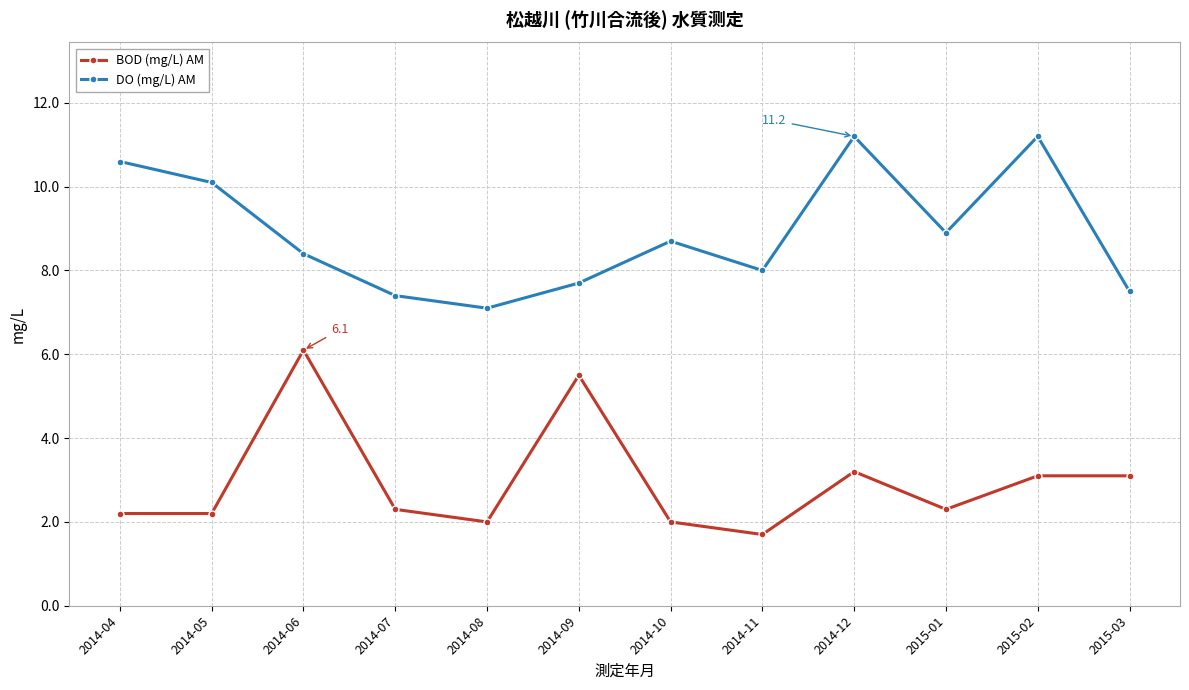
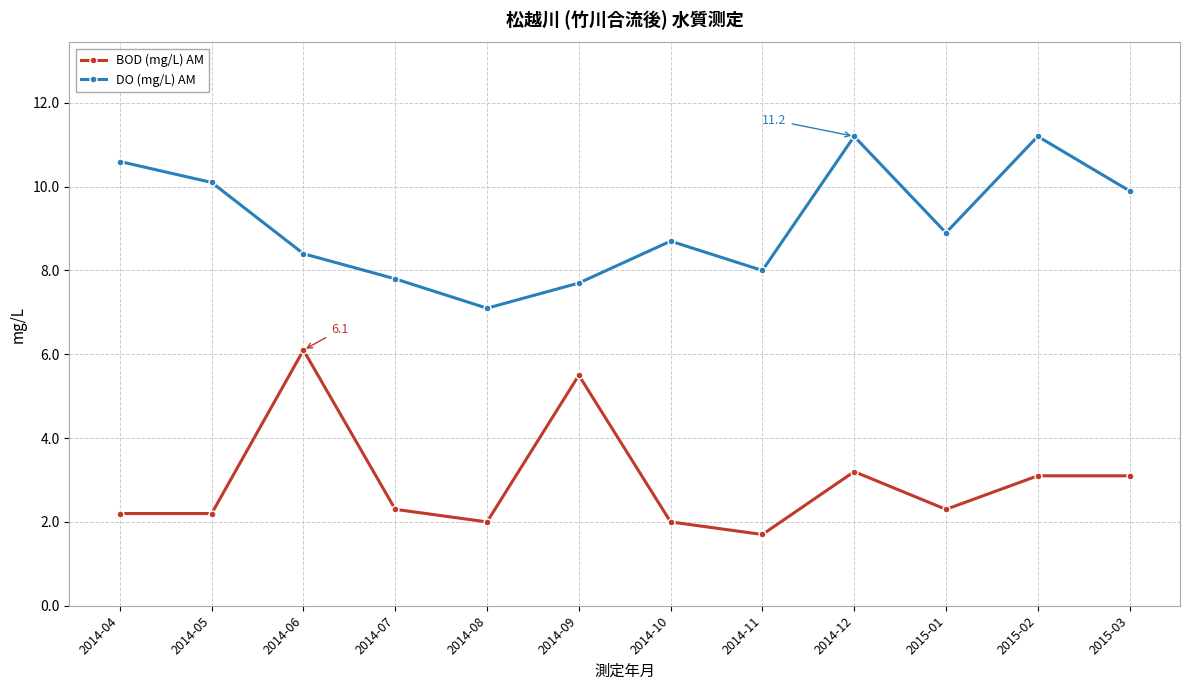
DO (mg/L) AM, 2014-07: 7.4 -> 7.8
DO (mg/L) AM, 2015-03: 7.5 -> 9.9
